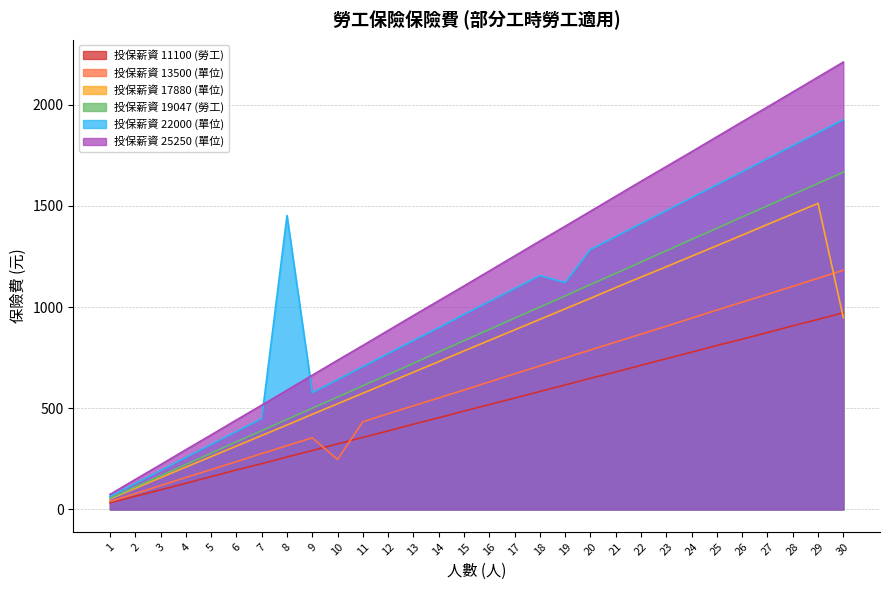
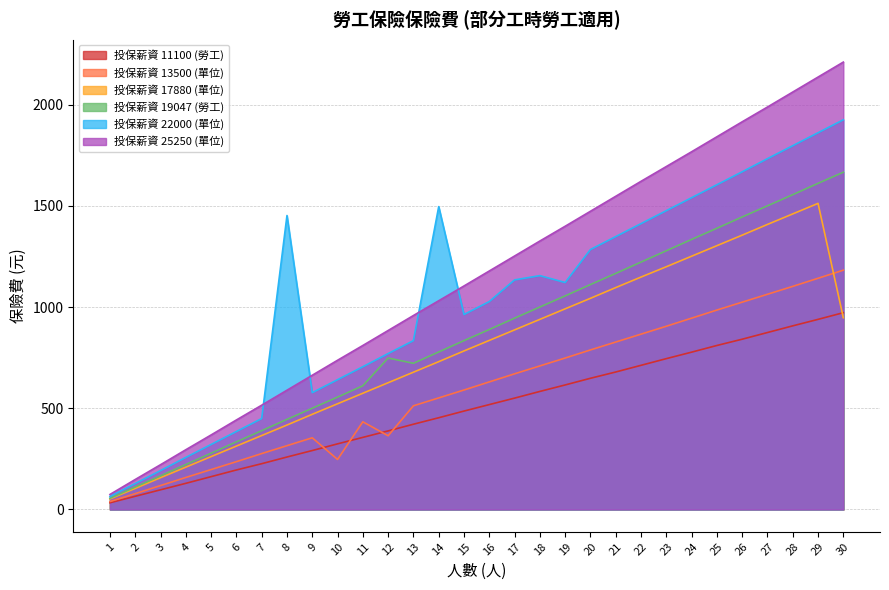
投保薪資 13500 (單位), 12: 470 -> 360
投保薪資 19047 (勞工), 12: 670 -> 750
投保薪資 22000 (單位), 14: 900 -> 1500
投保薪資 22000 (單位), 17: 1090 -> 1130
